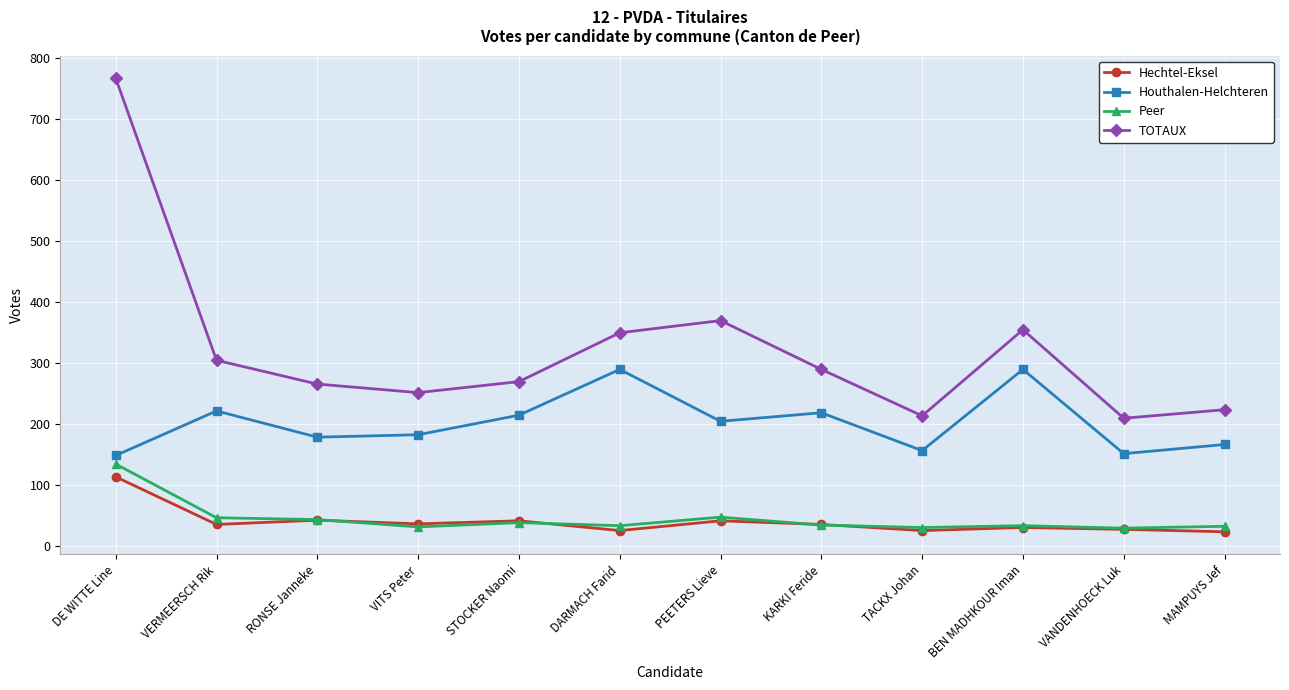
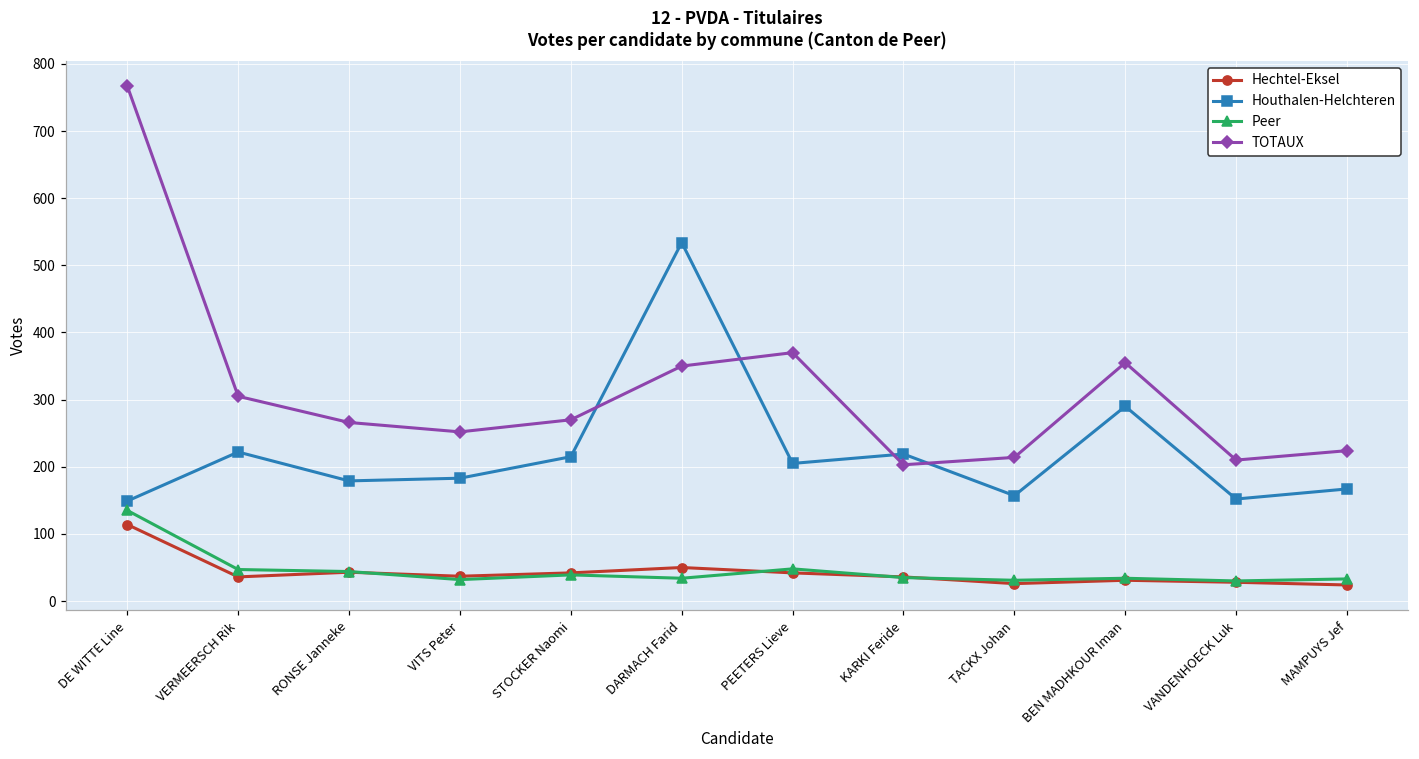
Hechtel-Eksel, DARMACH Farid: 30 -> 50
Houthalen-Helchteren, DARMACH Farid: 290 -> 530
TOTAUX, KARKI Feride: 290 -> 200
